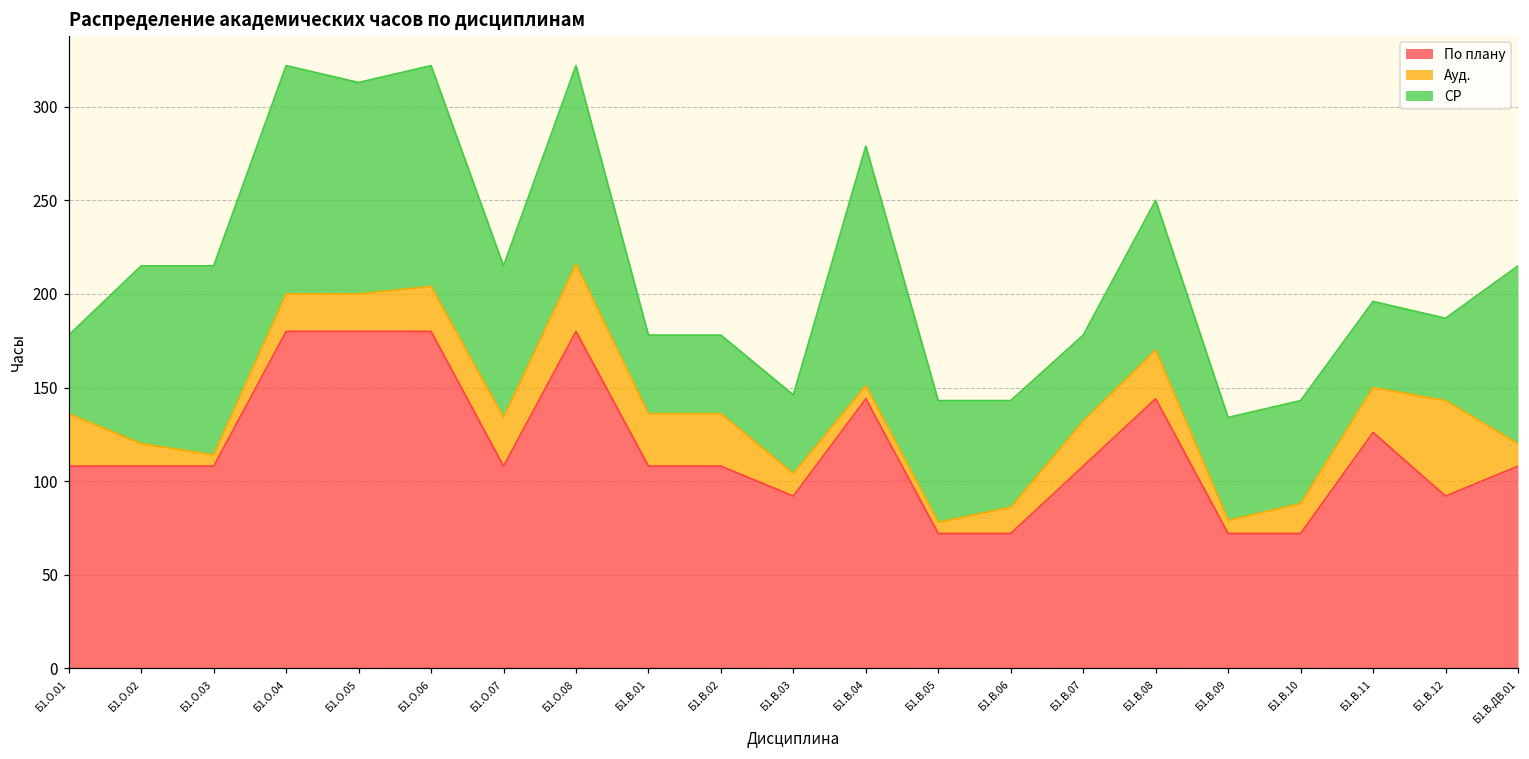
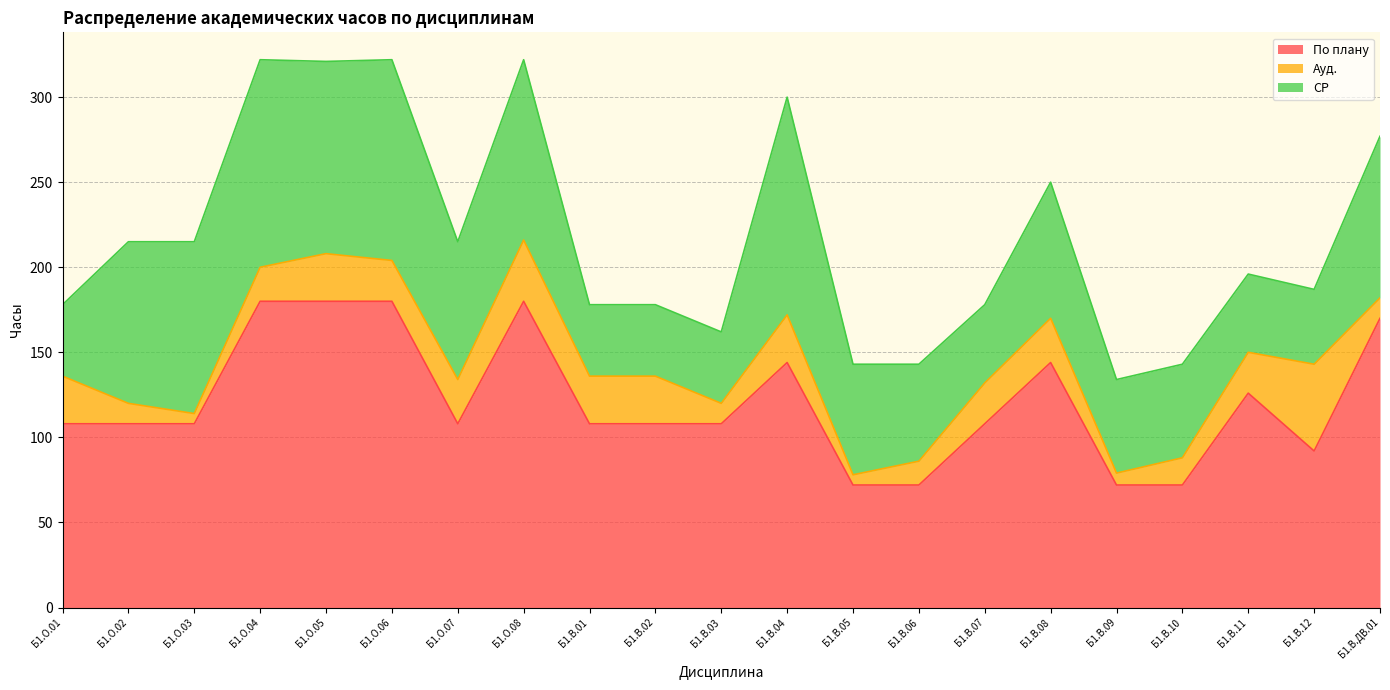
Ауд., Б1.О.05: 20 -> 28
По плану, Б1.В.03: 92 -> 108
Ауд., Б1.В.04: 7 -> 28
По плану, Б1.В.ДВ.01: 108 -> 170
